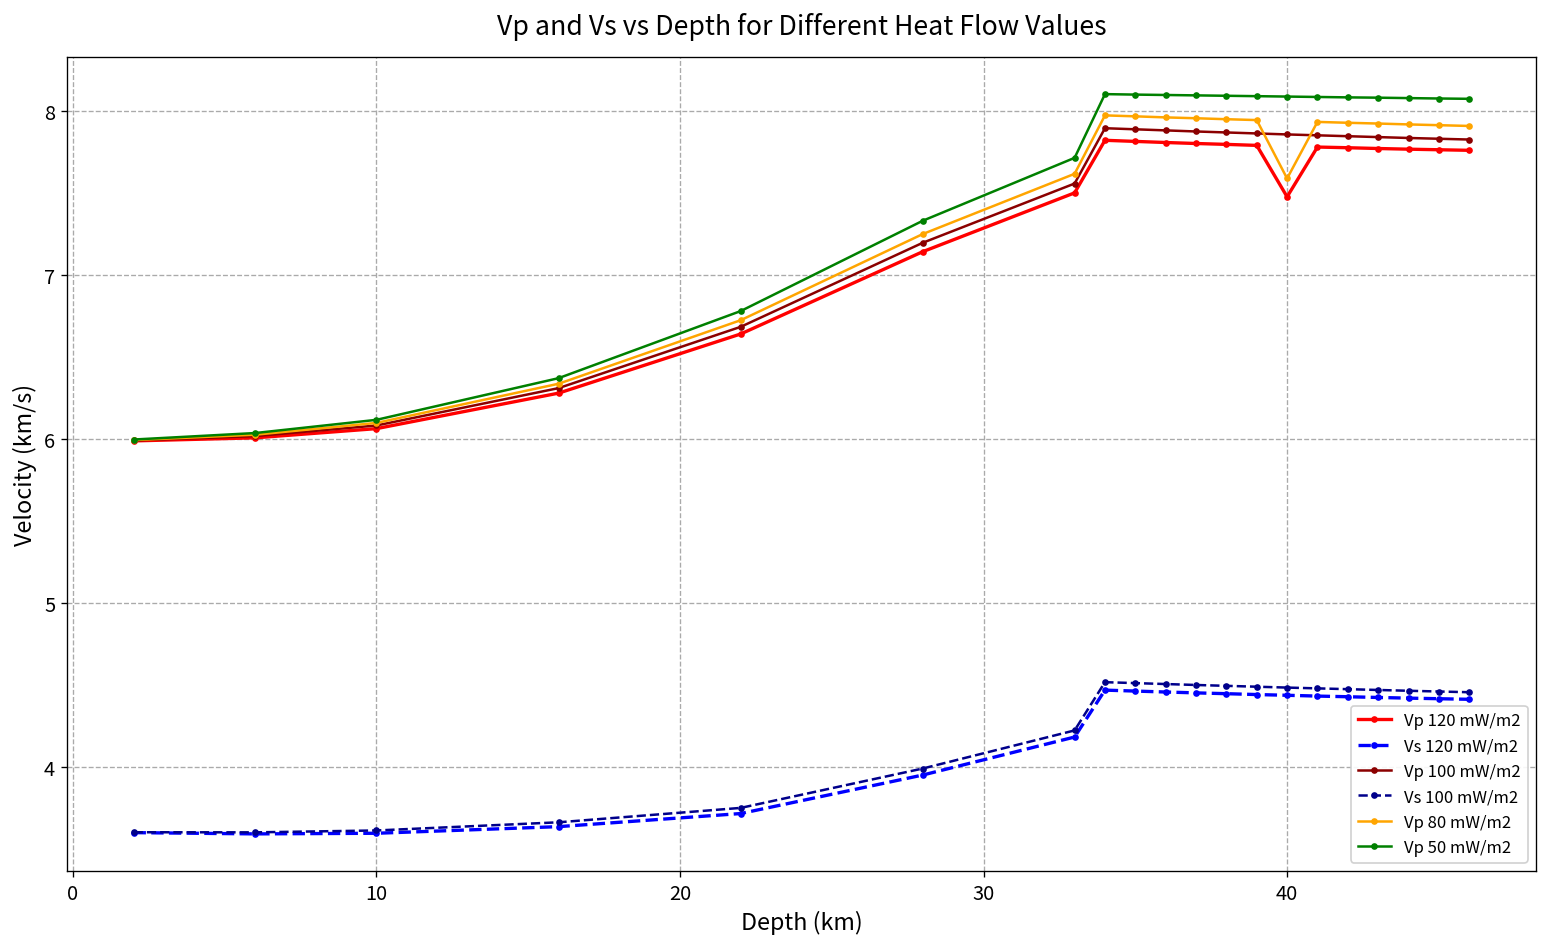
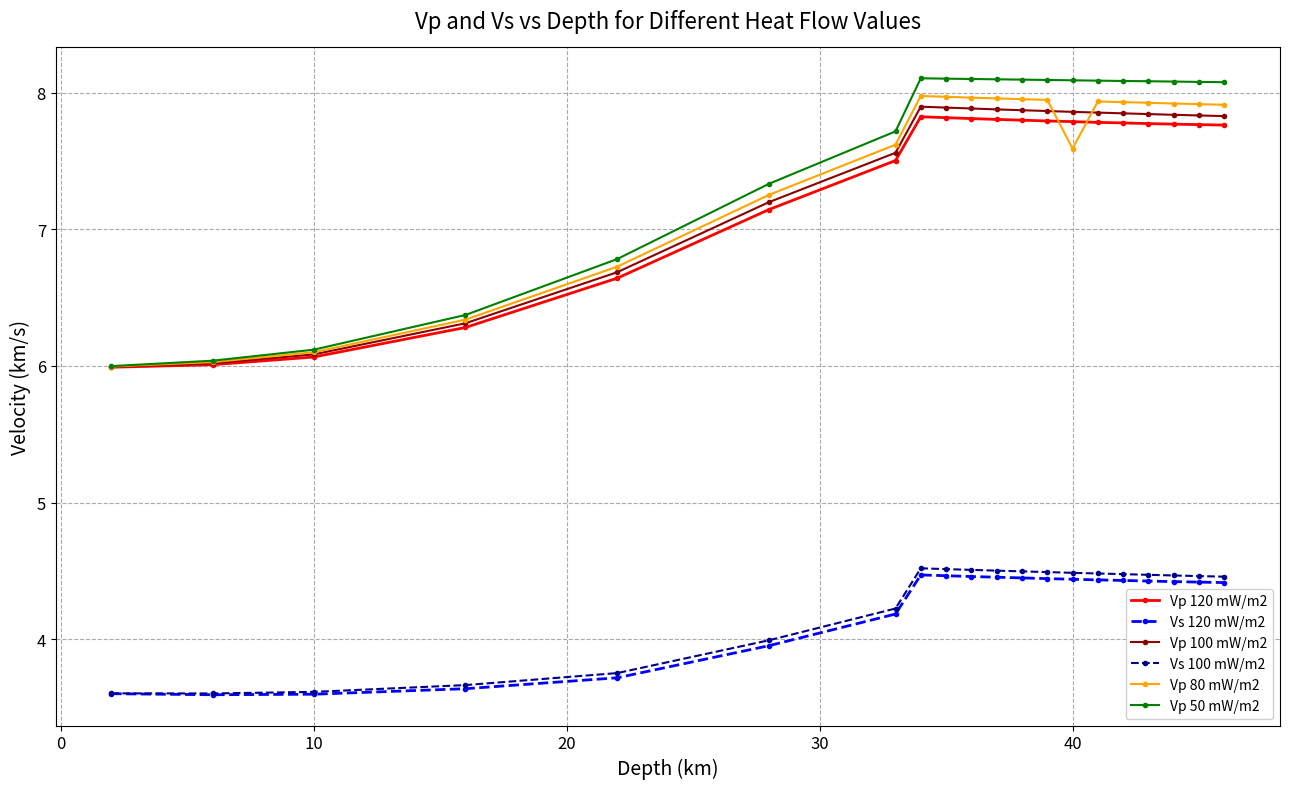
Vp 120 mW/m2, 40: 7.48 -> 7.79
